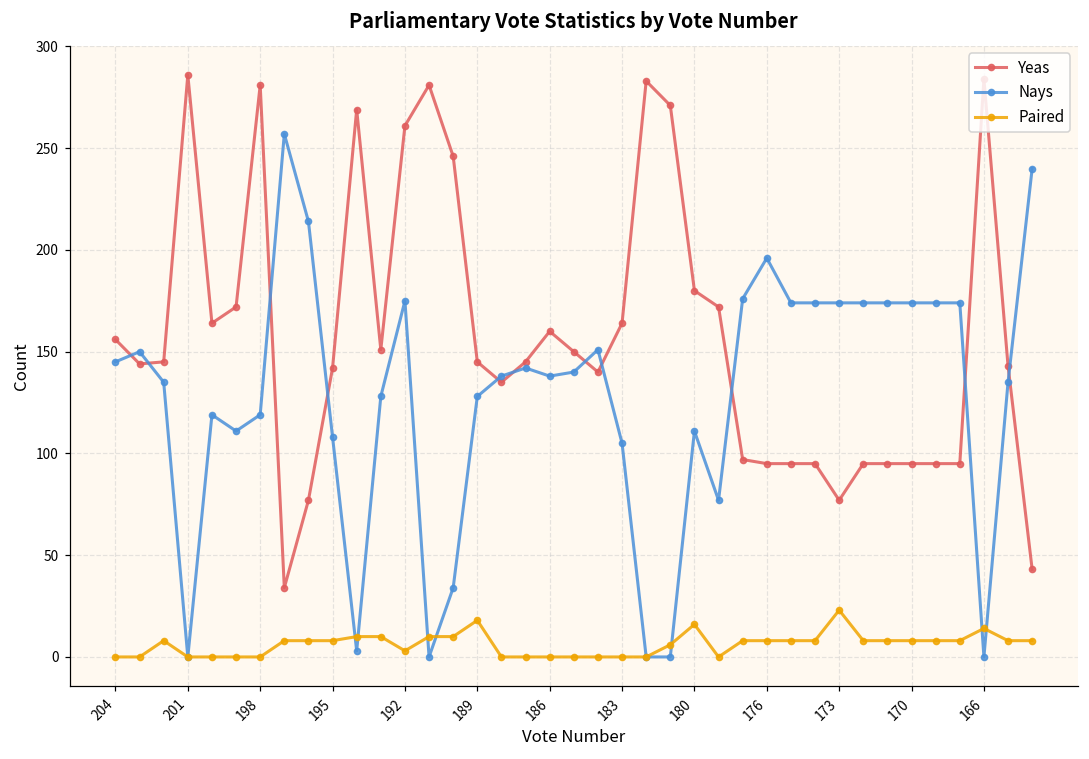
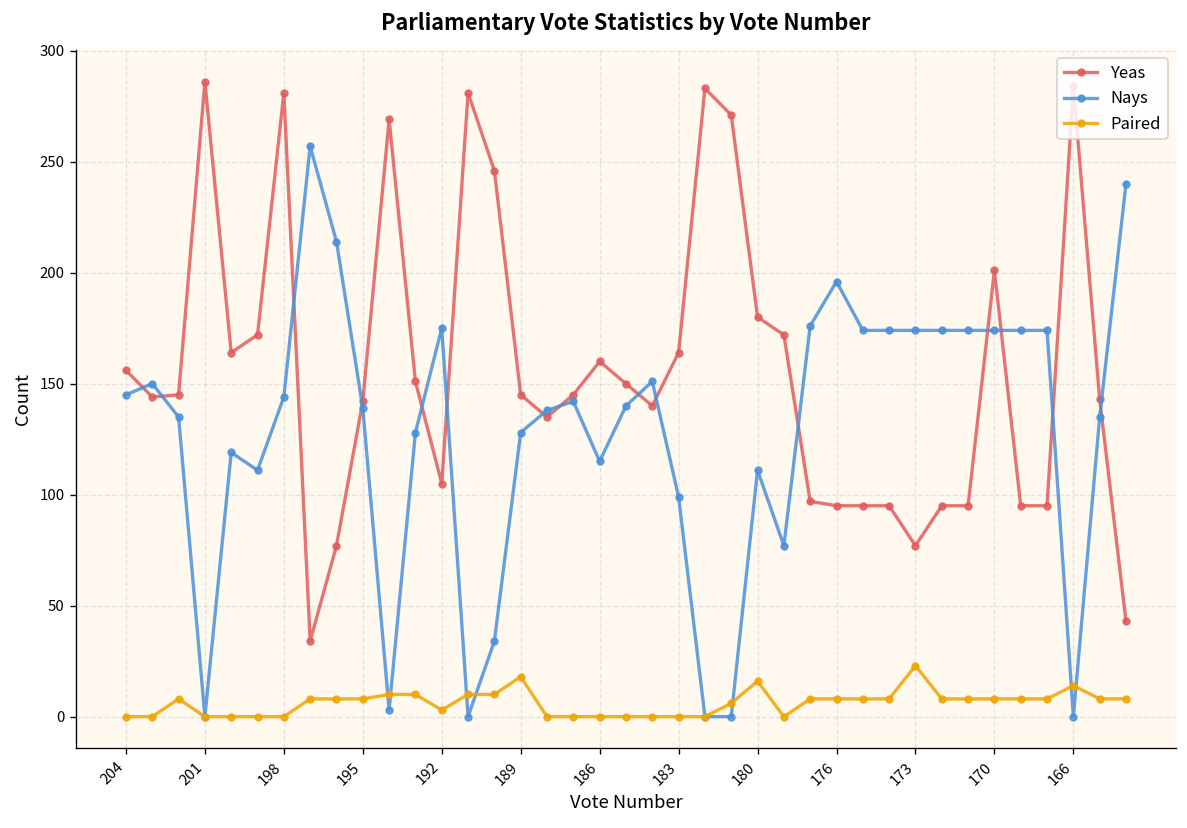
Nays, 198: 119 -> 144
Nays, 195: 108 -> 139
Yeas, 192: 261 -> 105
Nays, 186: 138 -> 115
Nays, 183: 105 -> 99
Yeas, 170: 95 -> 201
